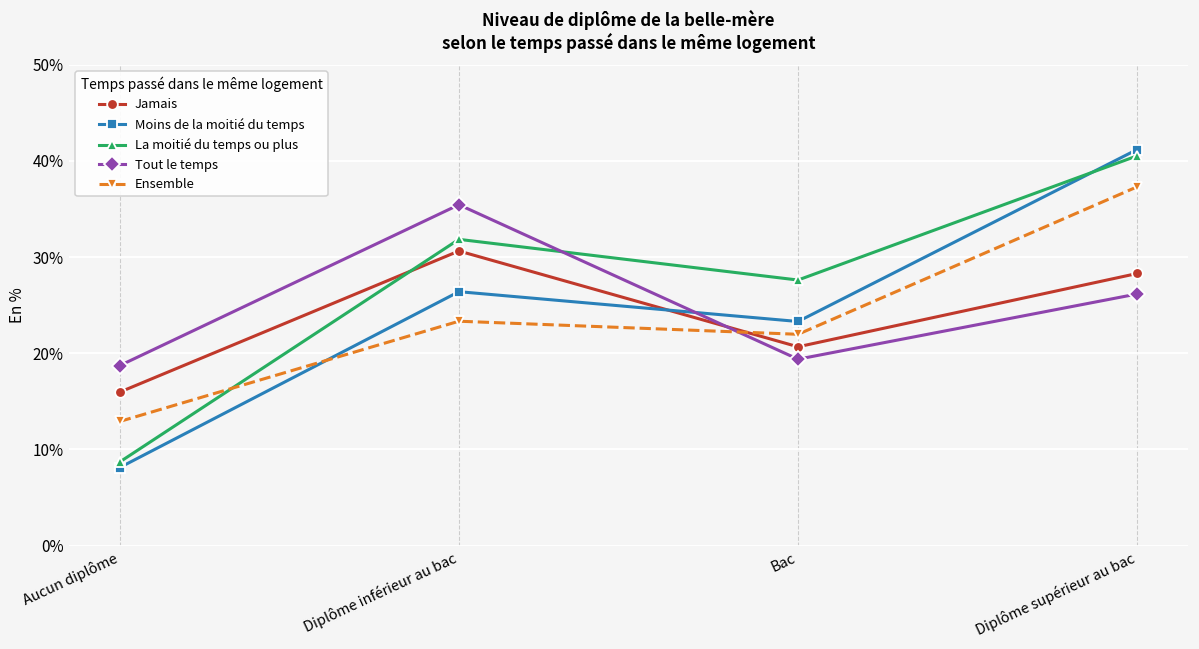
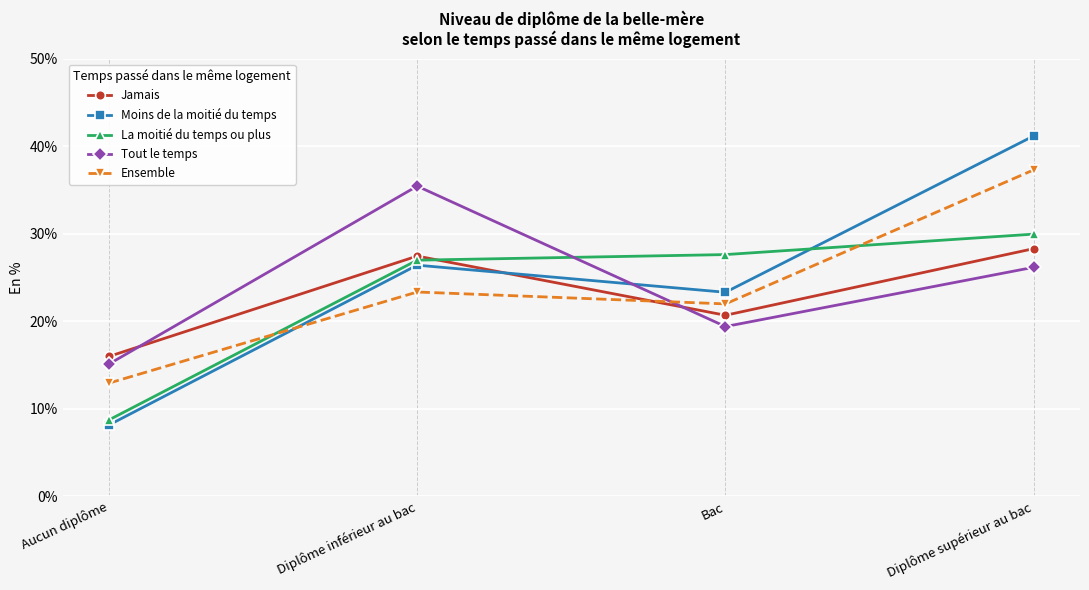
Tout le temps, Aucun diplôme: 19% -> 15%
Jamais, Diplôme inférieur au bac: 31% -> 27%
La moitié du temps ou plus, Diplôme inférieur au bac: 32% -> 27%
La moitié du temps ou plus, Diplôme supérieur au bac: 41% -> 30%
